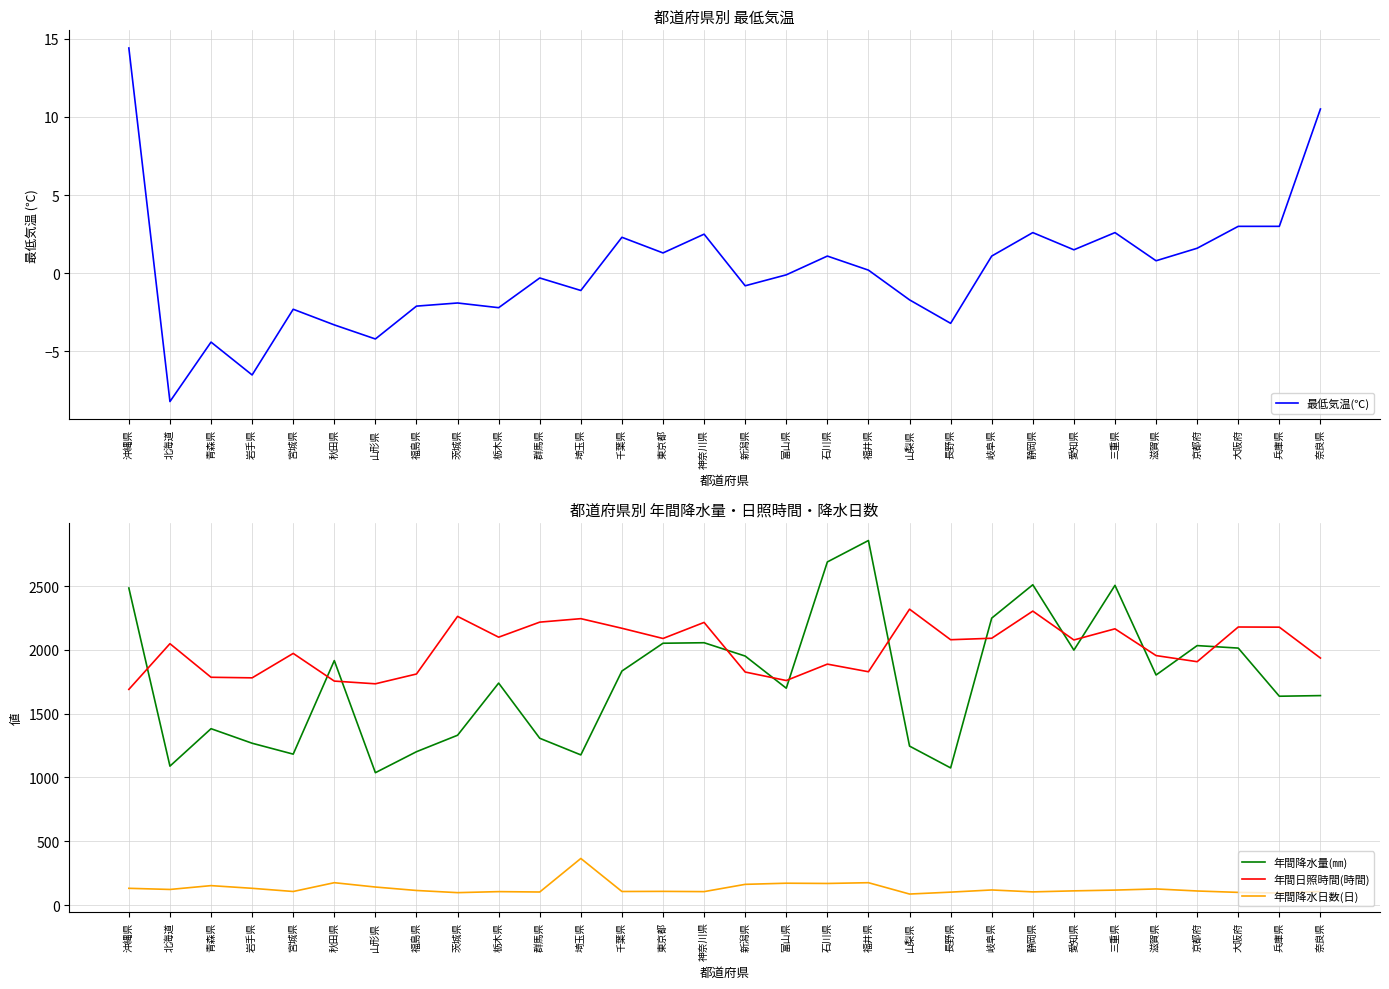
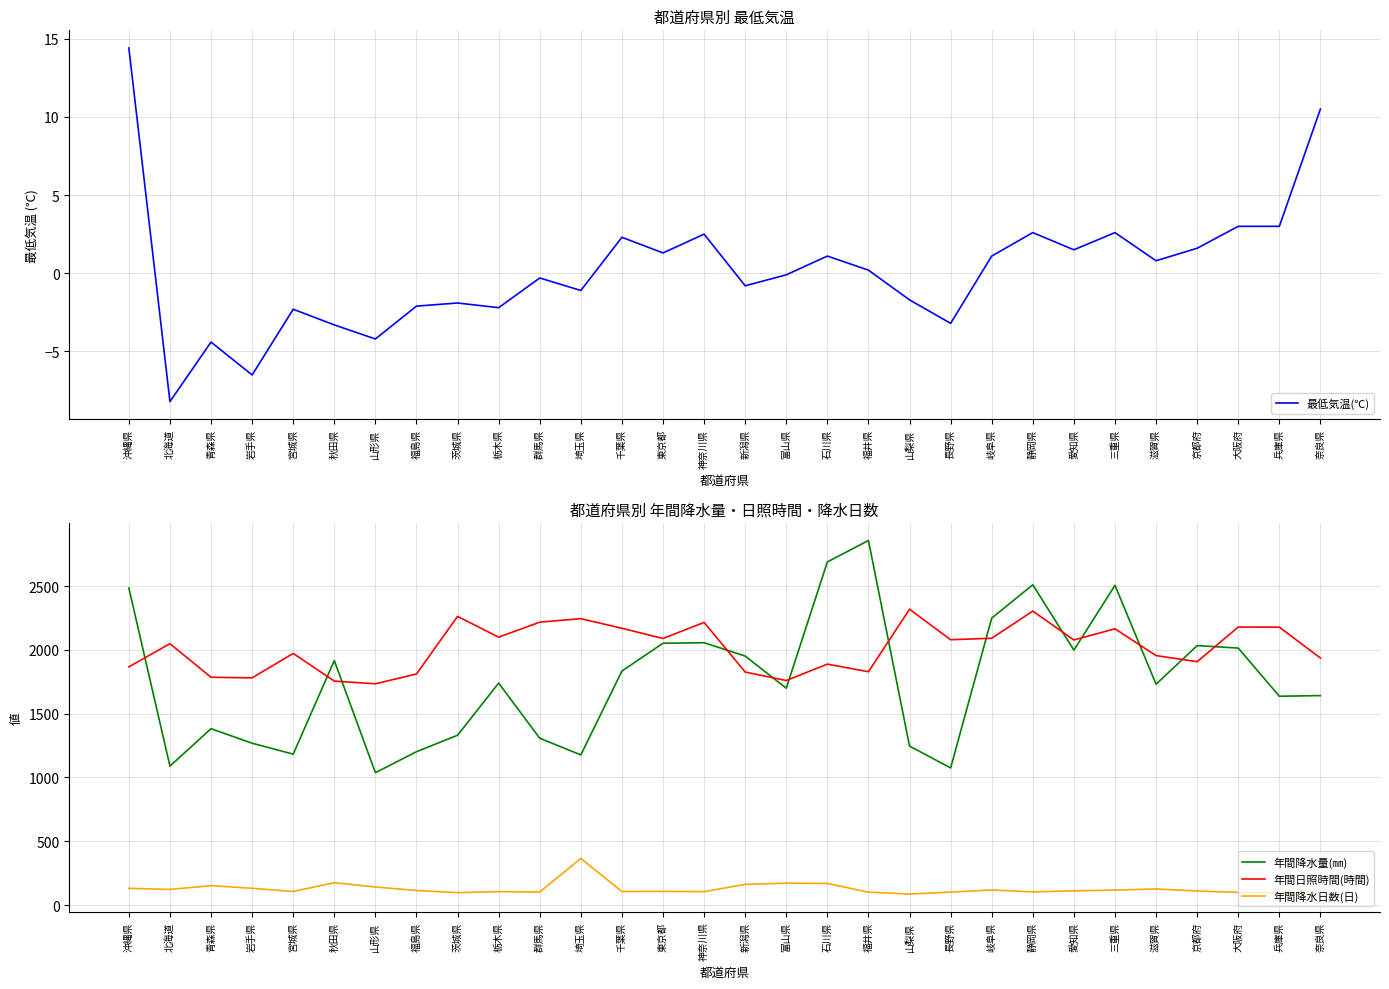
都道府県別 年間降水量・日照時間・降水日数, 年間日照時間(時間), 沖縄県: 1690 -> 1870
都道府県別 年間降水量・日照時間・降水日数, 年間降水日数(日), 福井県: 180 -> 100
都道府県別 年間降水量・日照時間・降水日数, 年間降水量(㎜), 滋賀県: 1800 -> 1730
